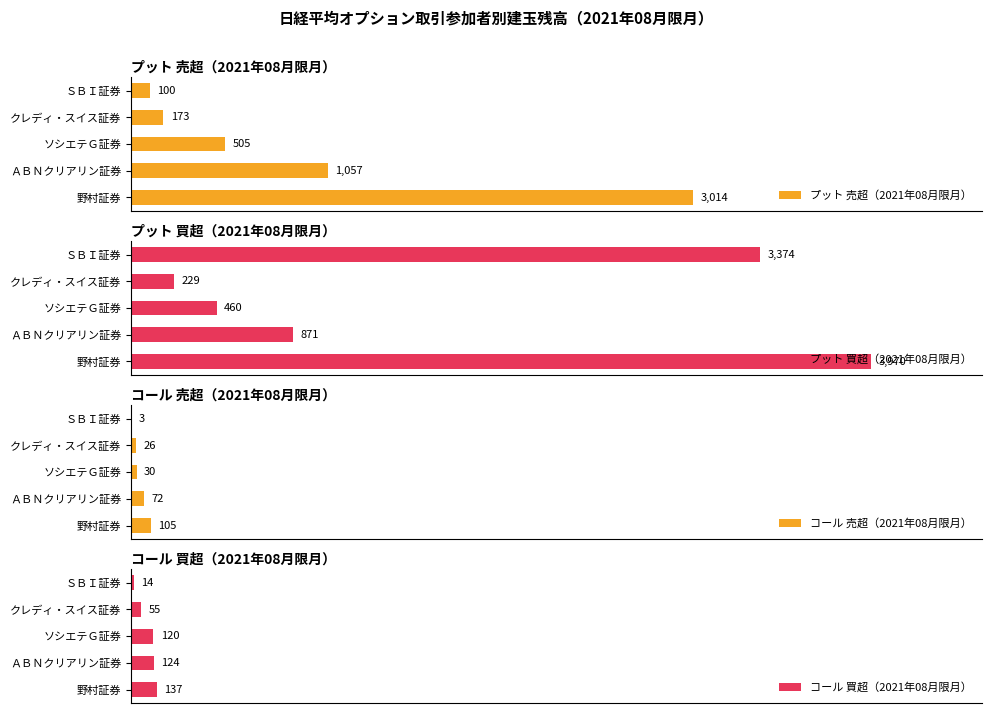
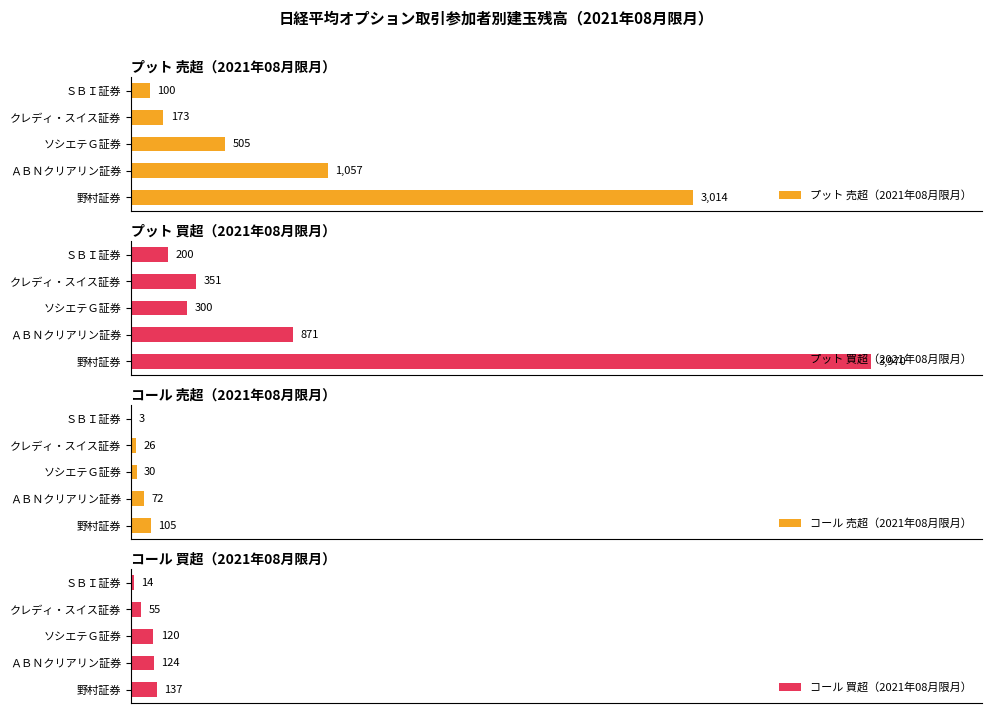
プット 買超（2021年08月限月）, ＳＢＩ証券: 3,374 -> 200
プット 買超（2021年08月限月）, クレディ・スイス証券: 229 -> 351
プット 買超（2021年08月限月）, ソシエテＧ証券: 460 -> 300
